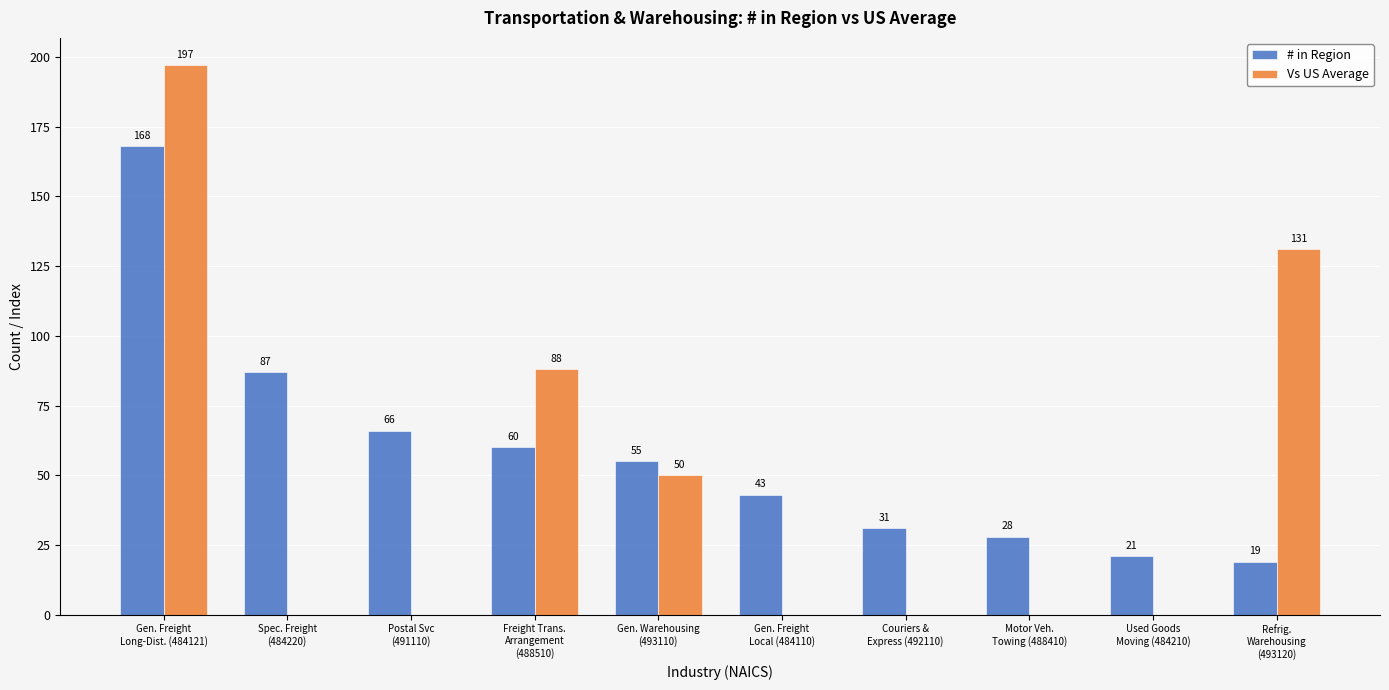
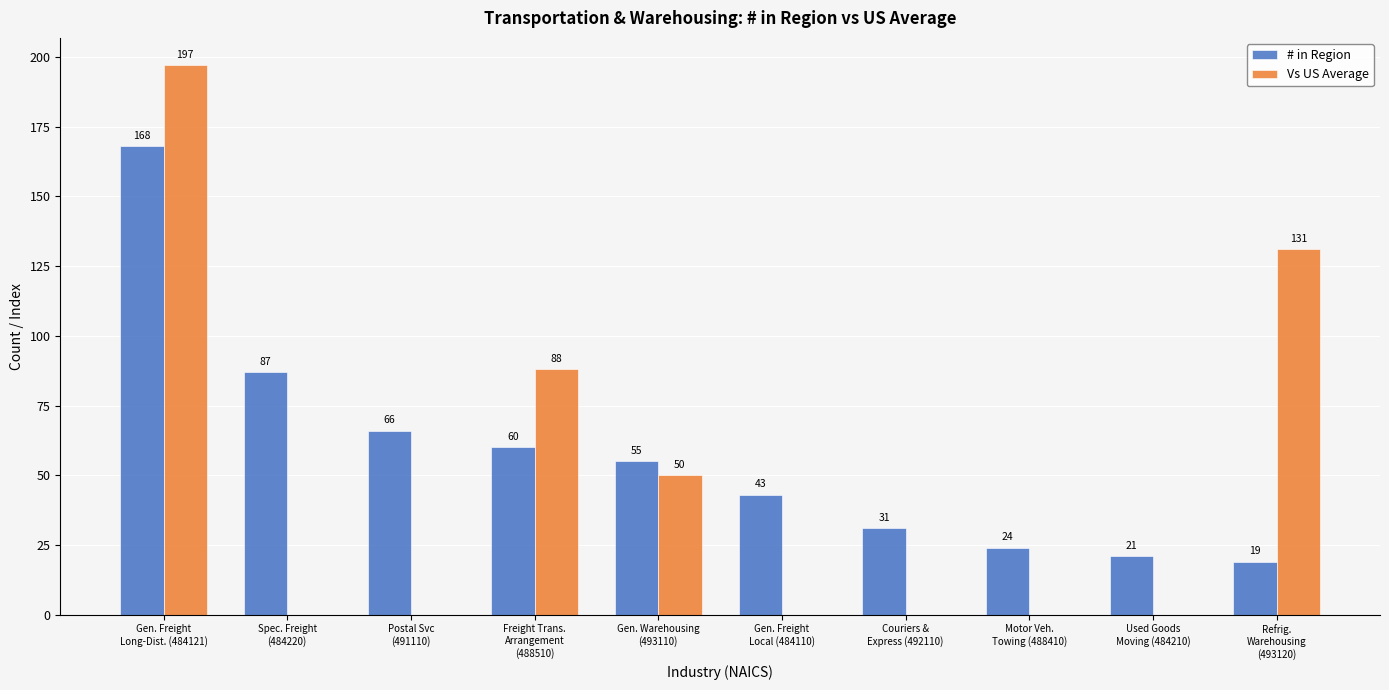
# in Region, Motor Veh. Towing (488410): 28 -> 24
